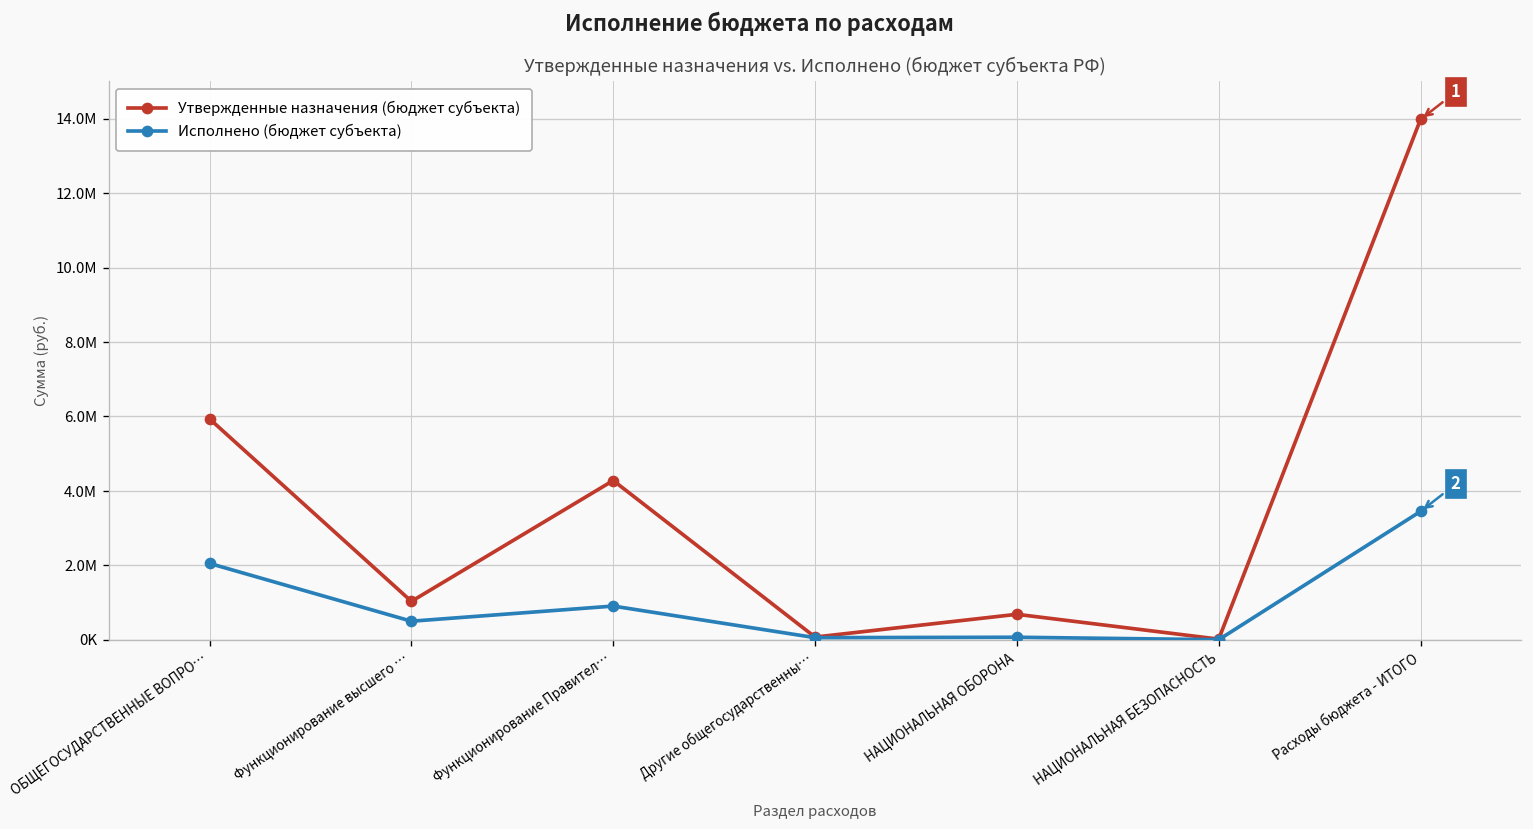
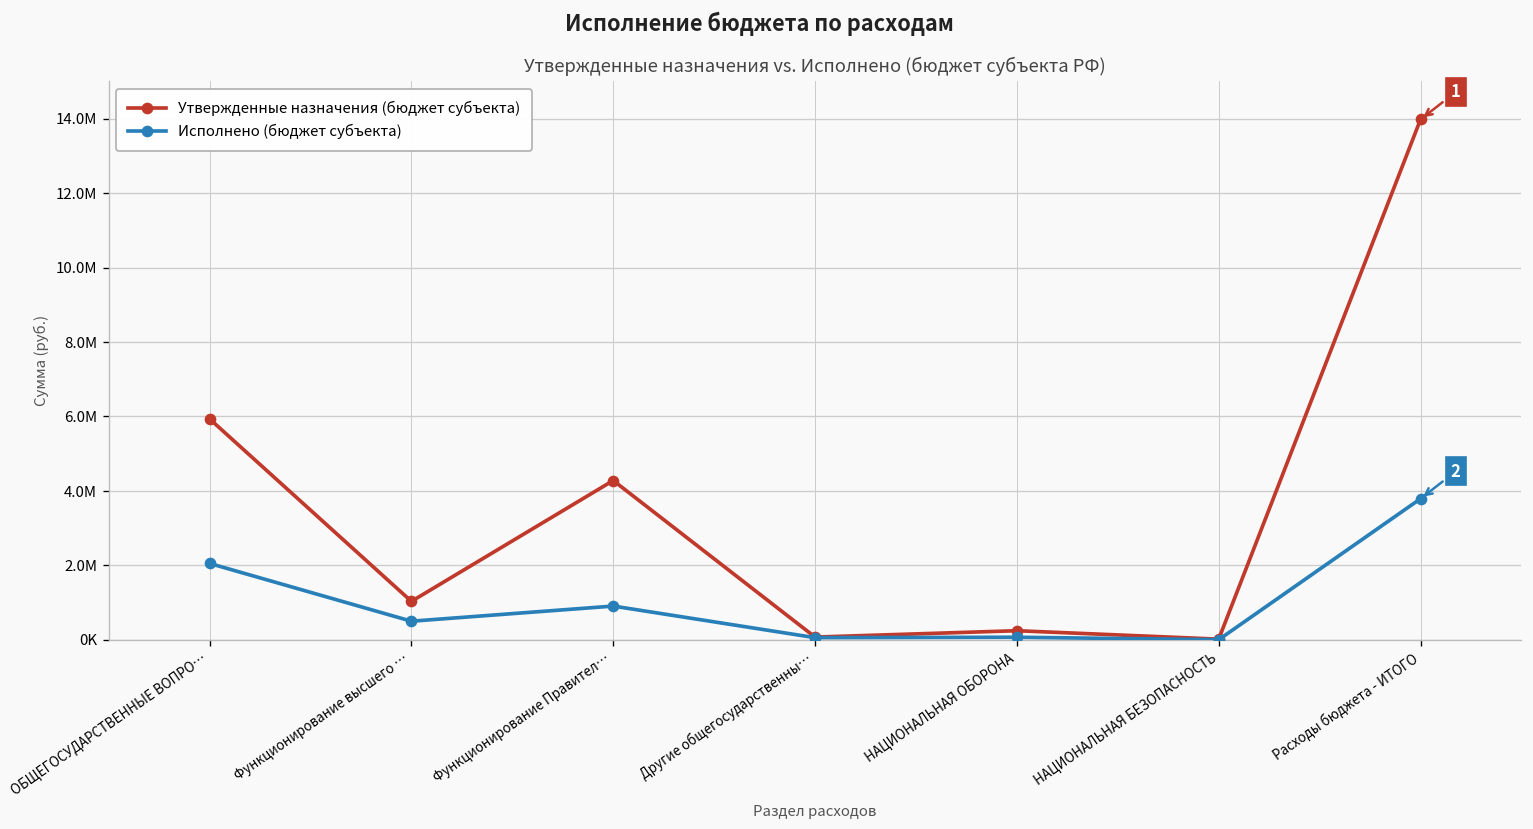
Утвержденные назначения (бюджет субъекта), НАЦИОНАЛЬНАЯ ОБОРОНА: 700000 -> 200000
Исполнено (бюджет субъекта), Расходы бюджета - ИТОГО: 3400000 -> 3800000
